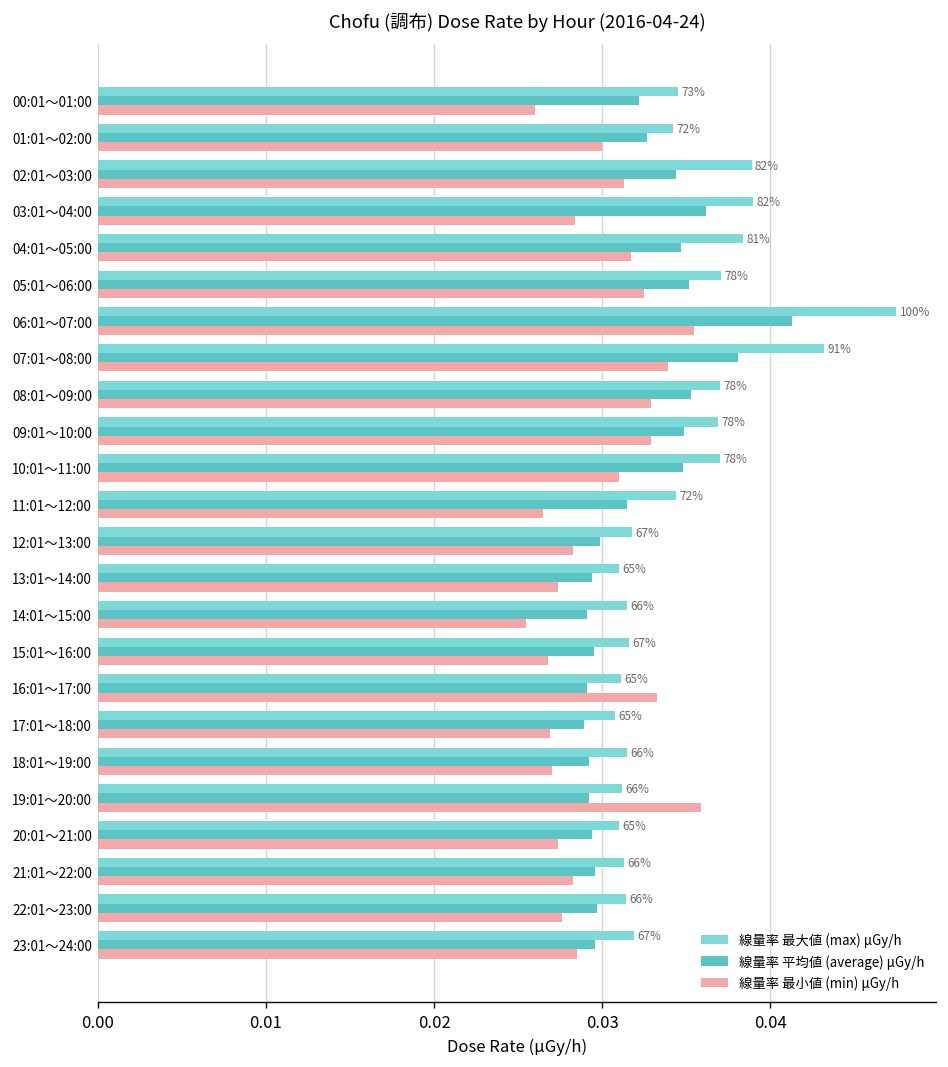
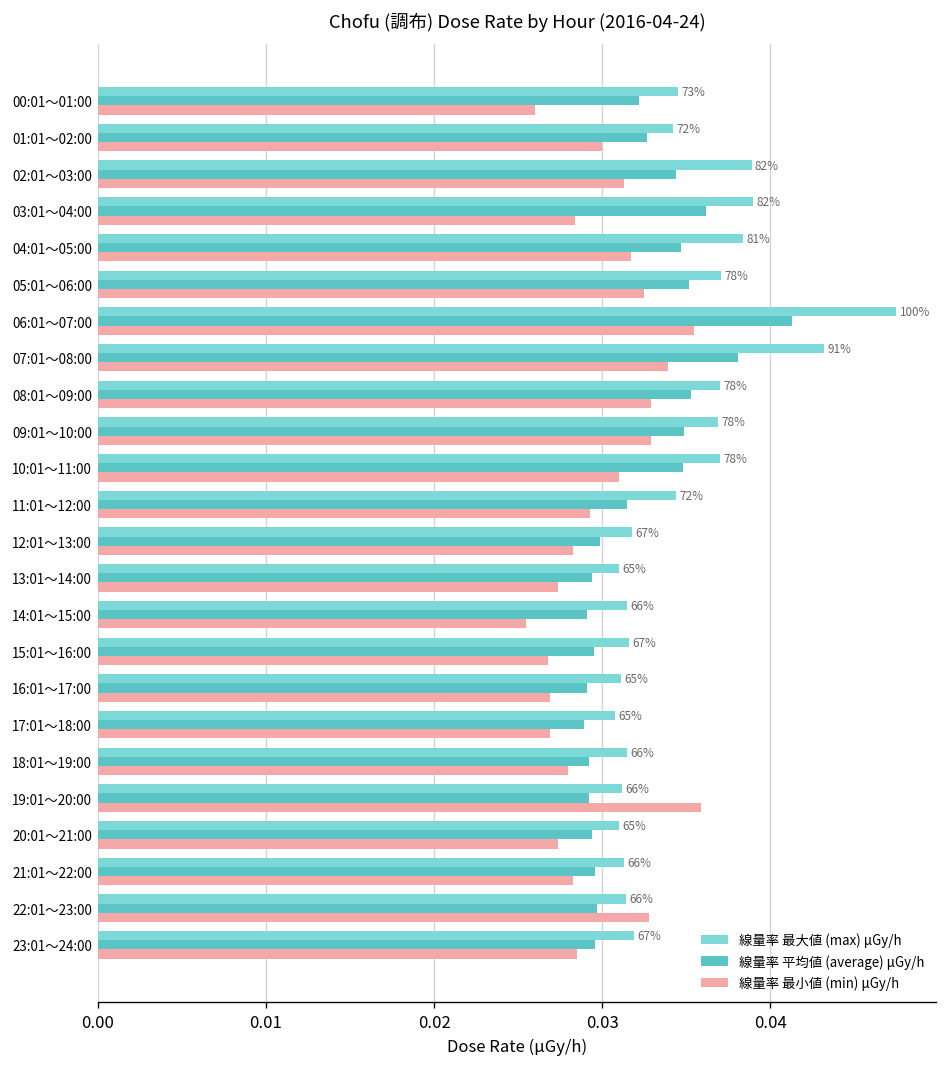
線量率 最小値 (min) μGy/h, 11:01～12:00: 0.0265 -> 0.0293
線量率 最小値 (min) μGy/h, 16:01～17:00: 0.0333 -> 0.0269
線量率 最小値 (min) μGy/h, 18:01～19:00: 0.027 -> 0.028
線量率 最小値 (min) μGy/h, 22:01～23:00: 0.0276 -> 0.0328
